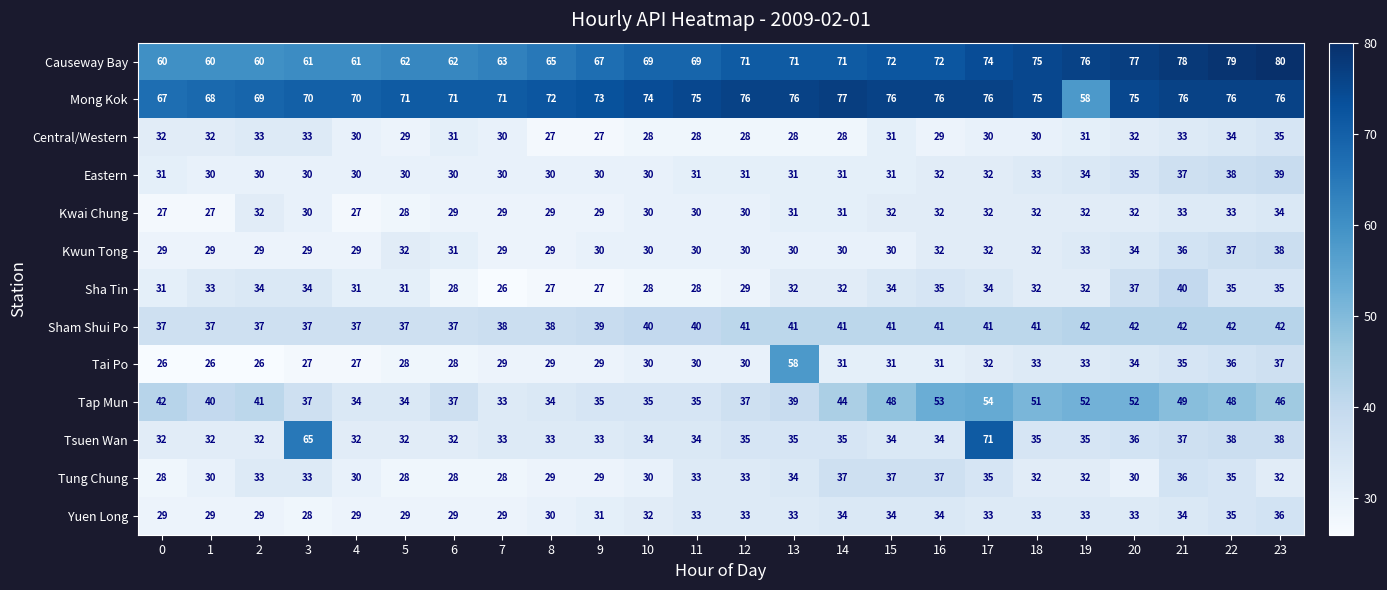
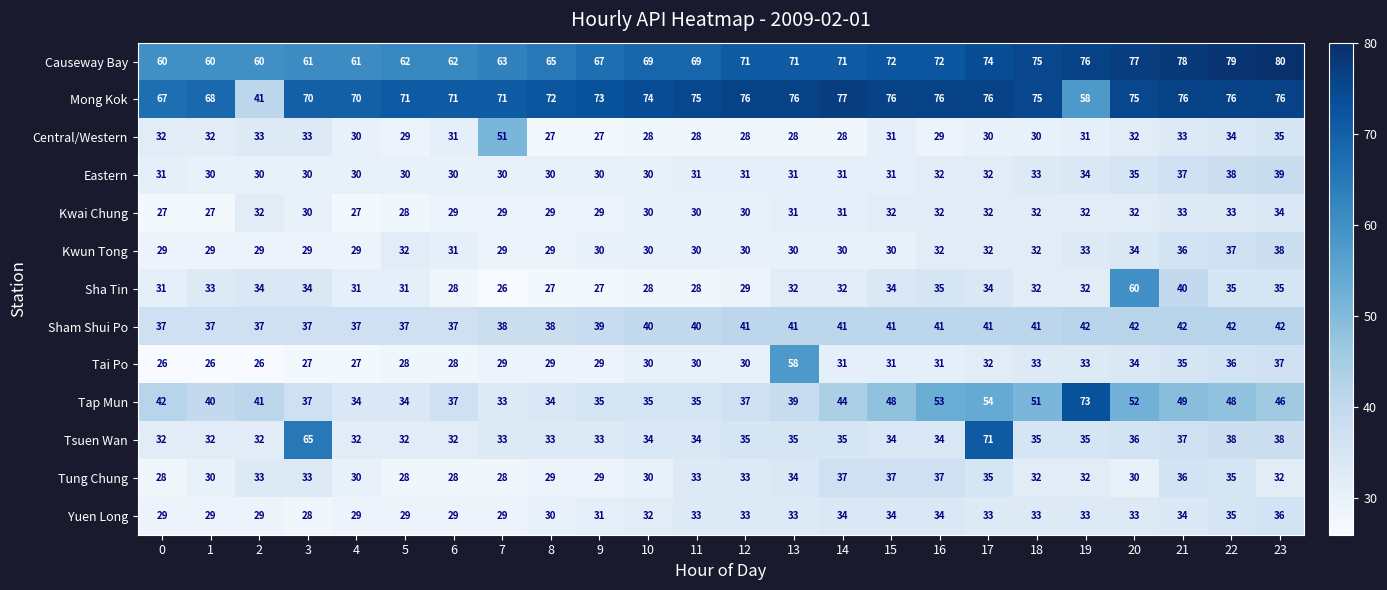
Mong Kok, 2: 69 -> 41
Central/Western, 7: 30 -> 51
Sha Tin, 20: 37 -> 60
Tap Mun, 19: 52 -> 73
